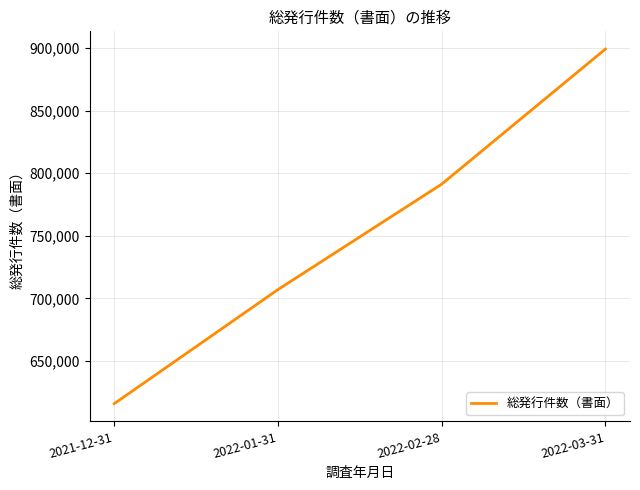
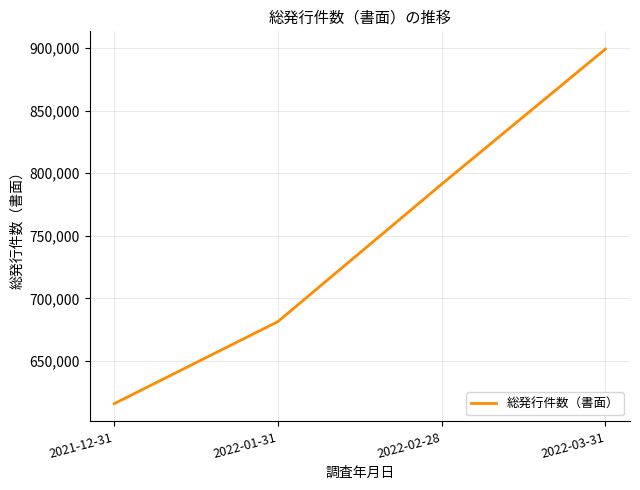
2022-01-31: 707,000 -> 682,000
